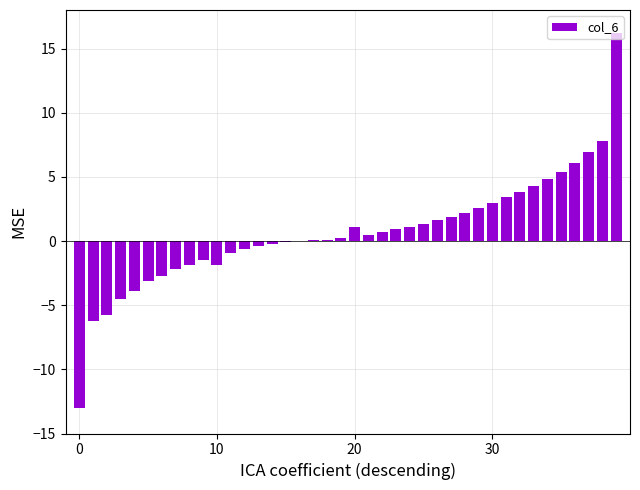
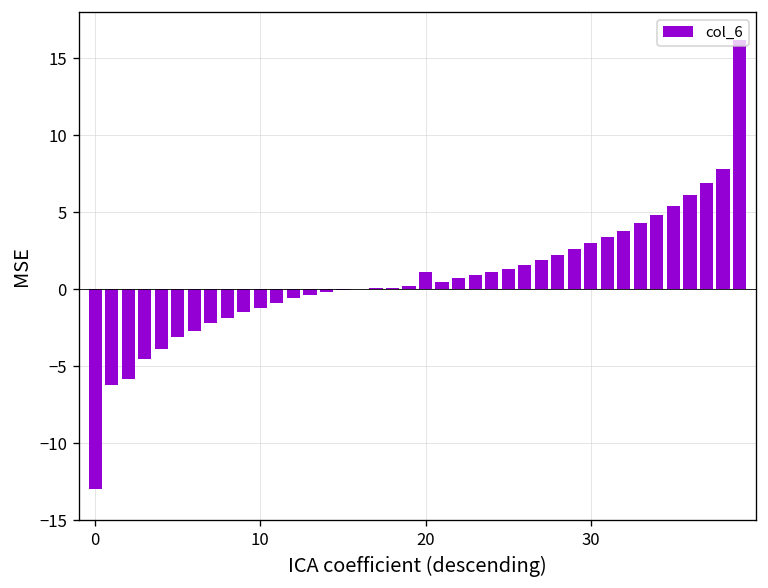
10: -1.9 -> -1.2
